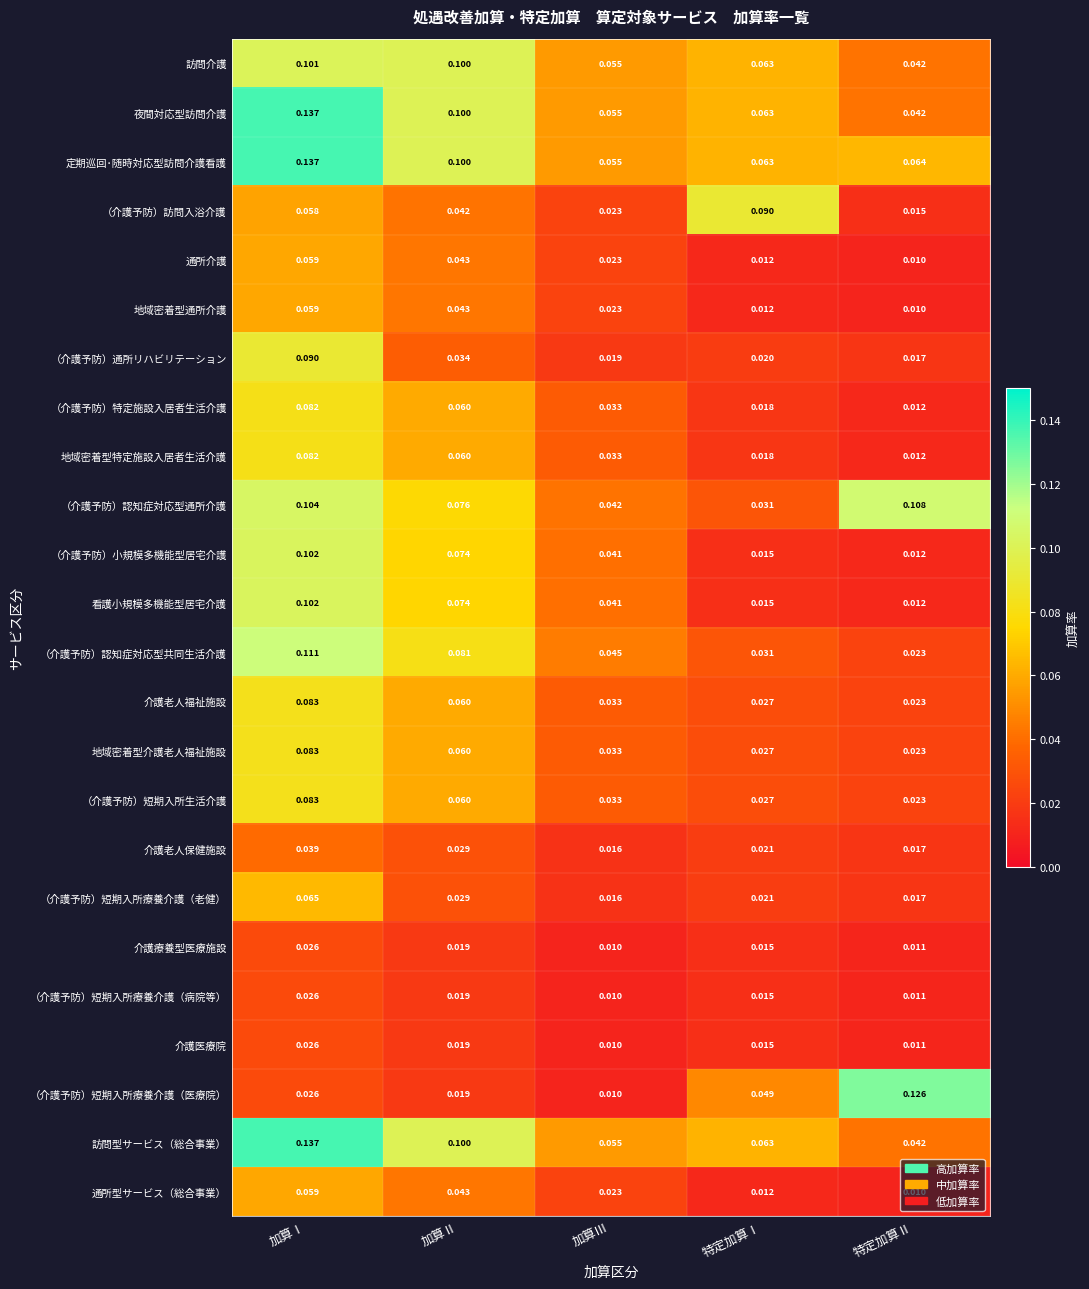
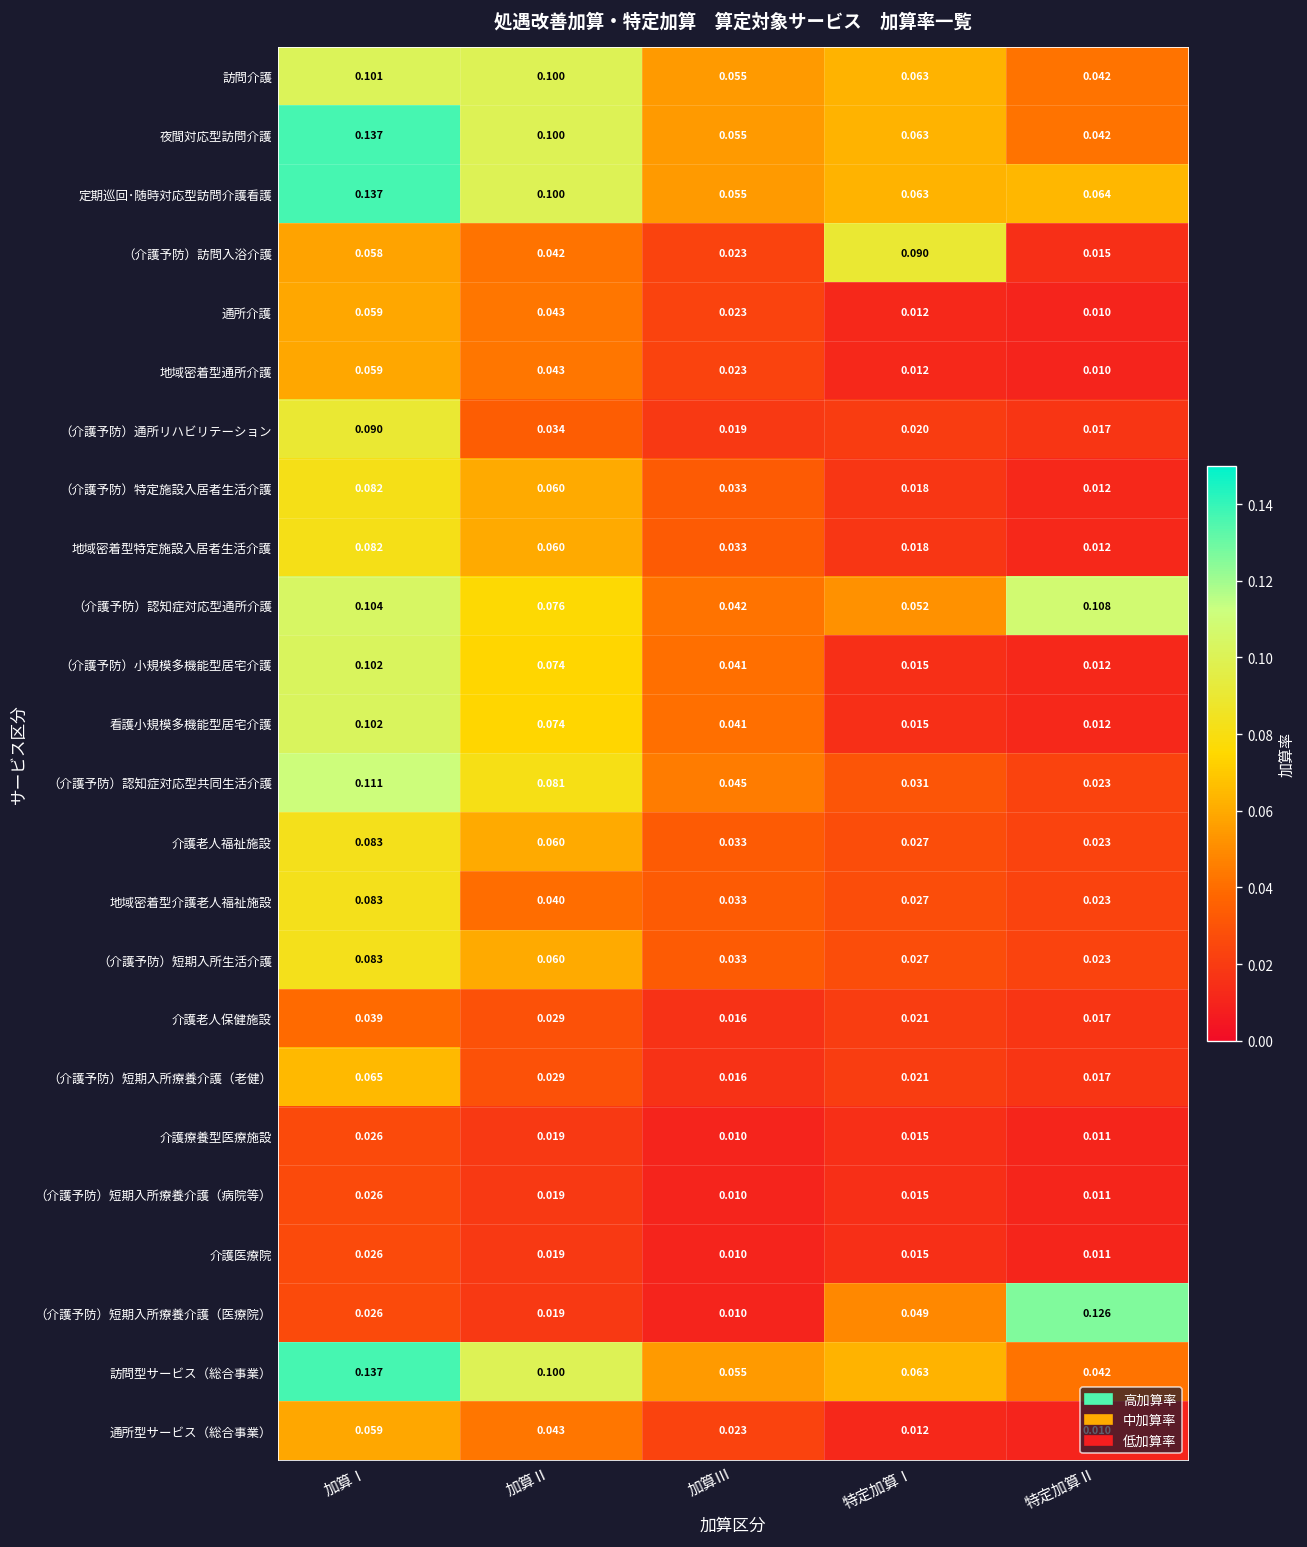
（介護予防）認知症対応型通所介護, 特定加算Ⅰ: 0.031 -> 0.052
地域密着型介護老人福祉施設, 加算Ⅱ: 0.060 -> 0.040
